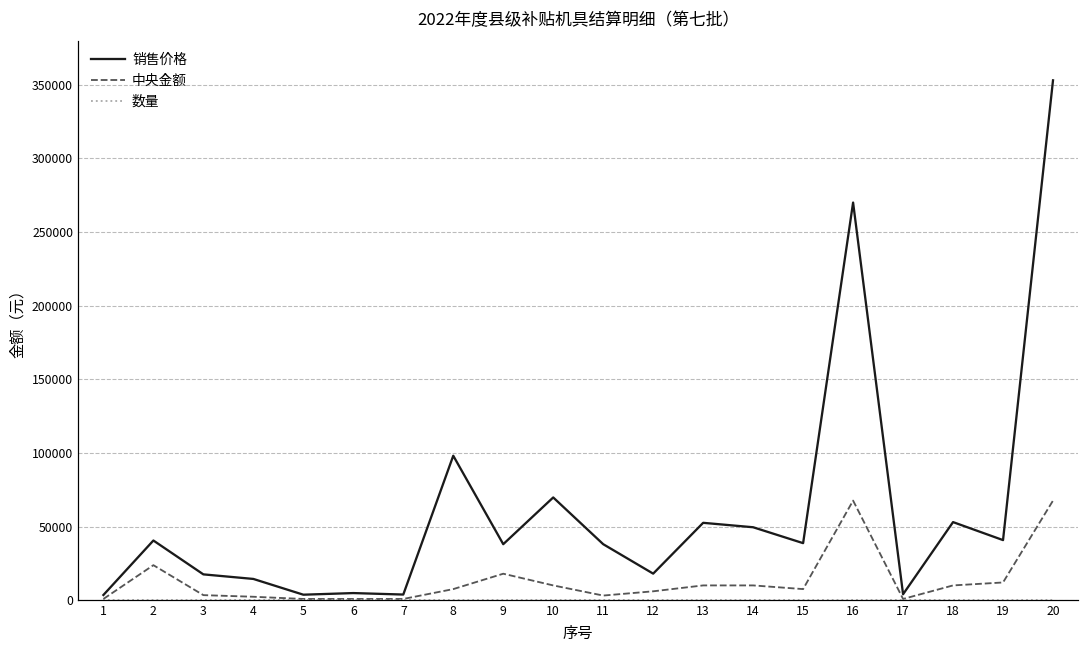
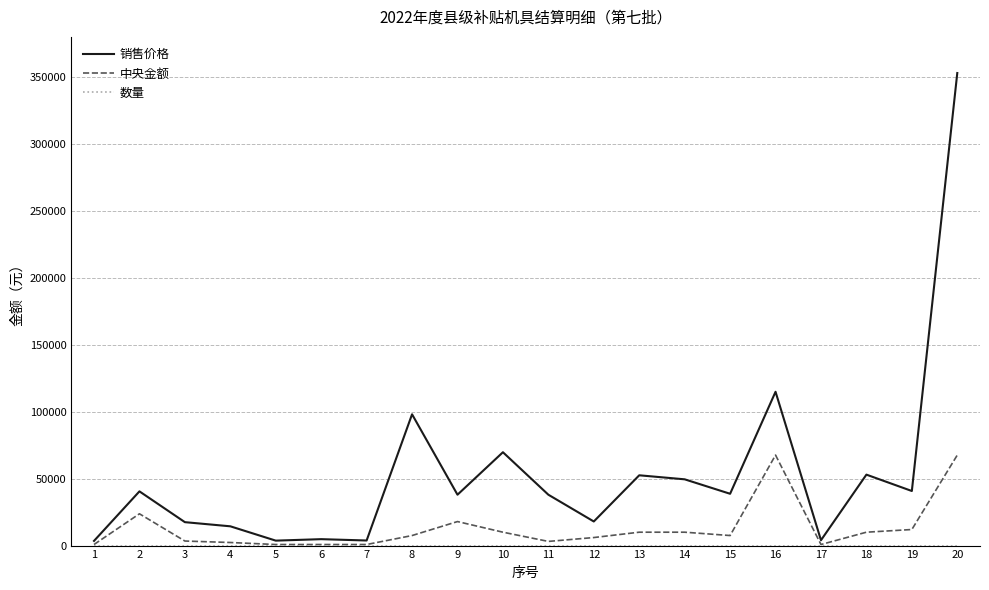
销售价格, 16: 270000 -> 115000
